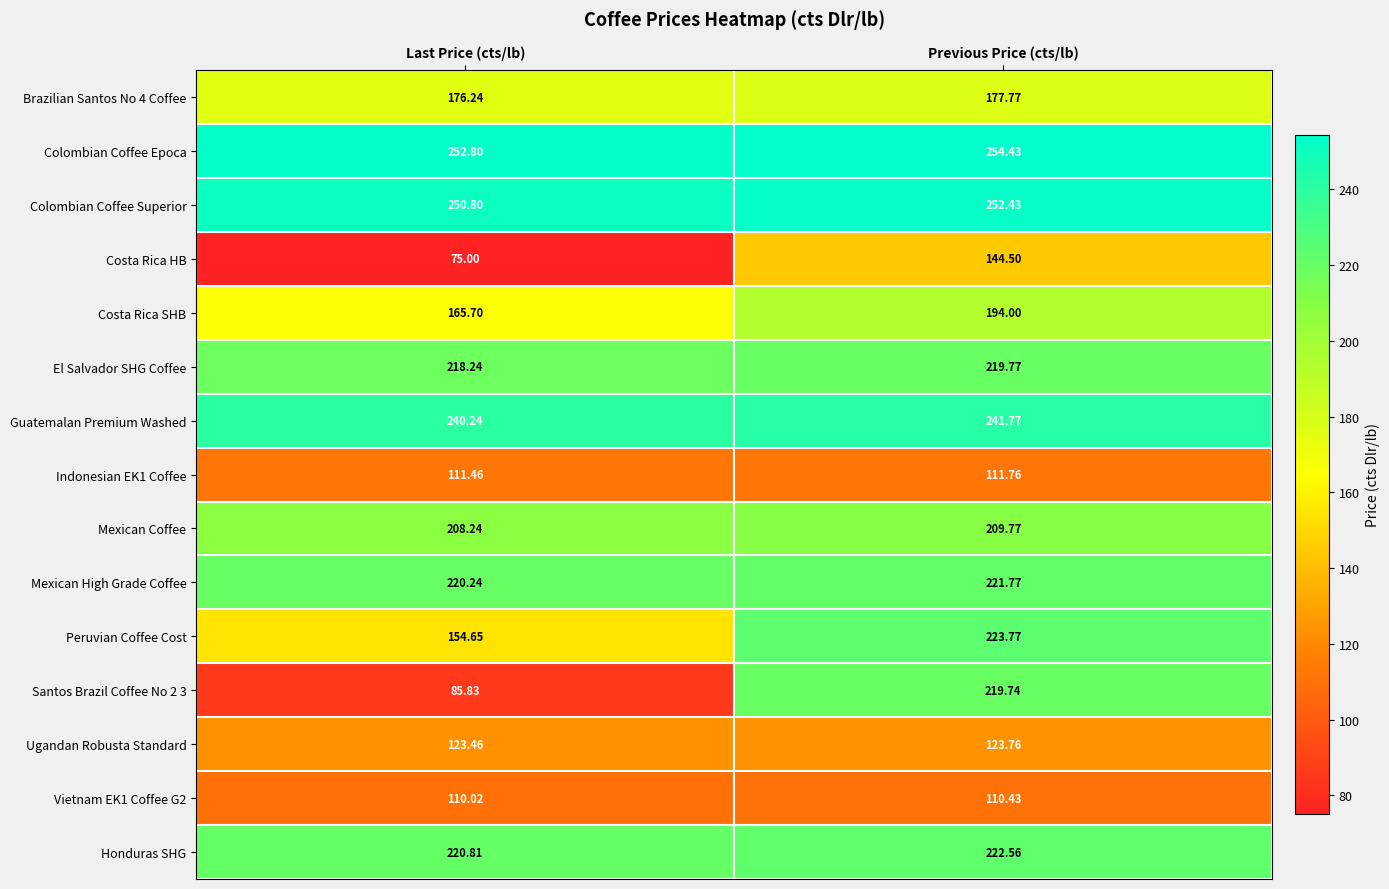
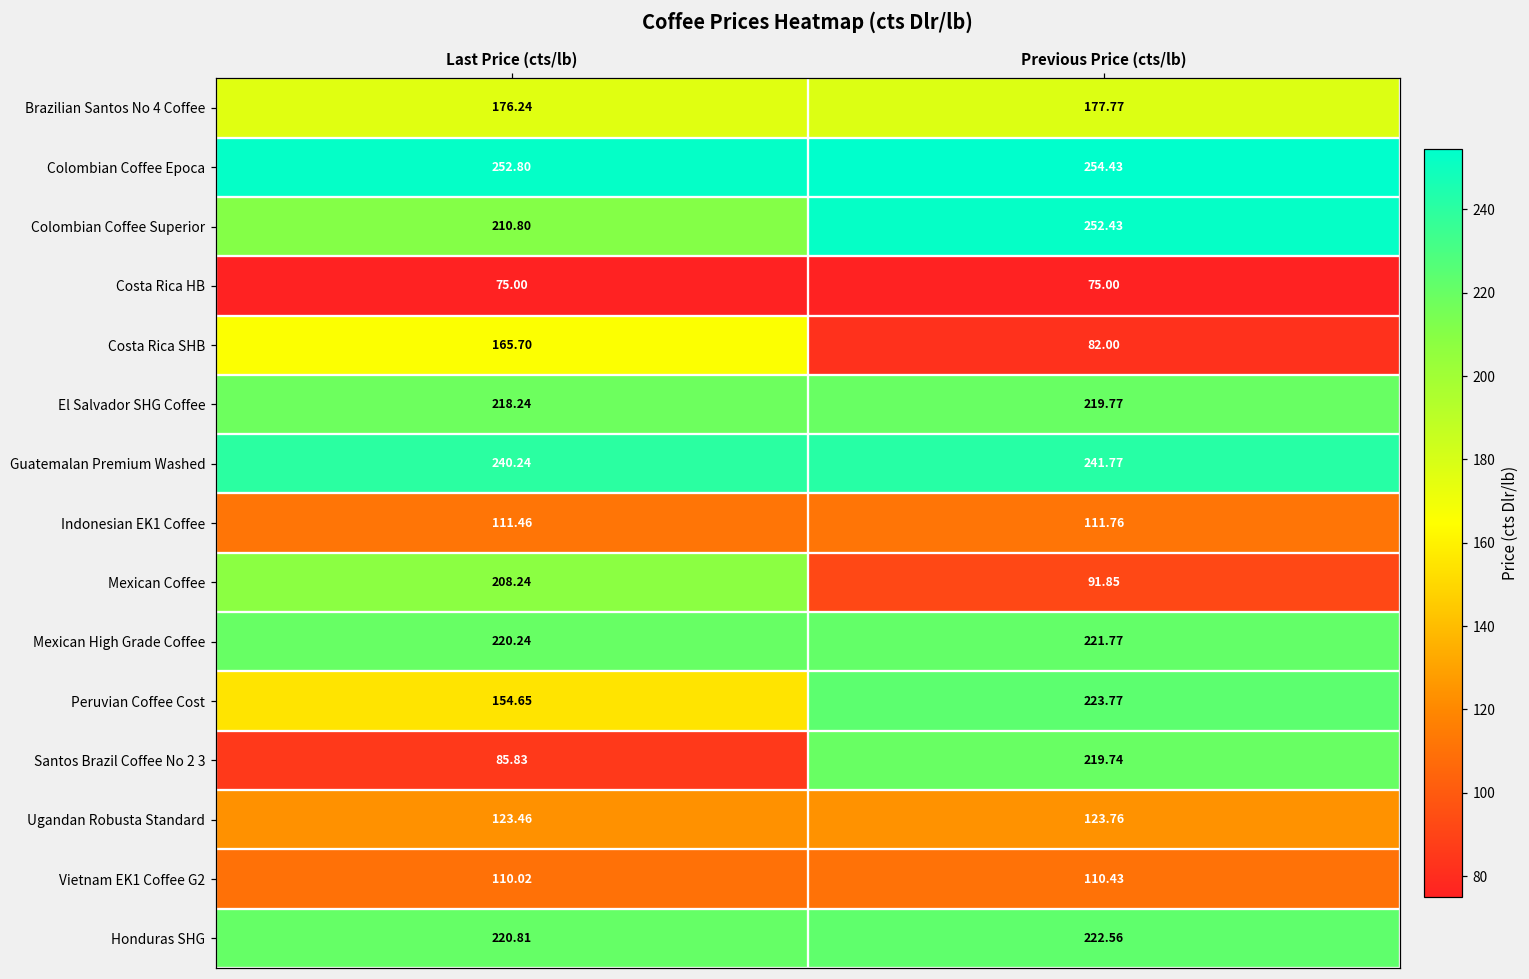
Colombian Coffee Superior, Last Price (cts/lb): 250.80 -> 210.80
Costa Rica HB, Previous Price (cts/lb): 144.50 -> 75.00
Costa Rica SHB, Previous Price (cts/lb): 194.00 -> 82.00
Mexican Coffee, Previous Price (cts/lb): 209.77 -> 91.85
